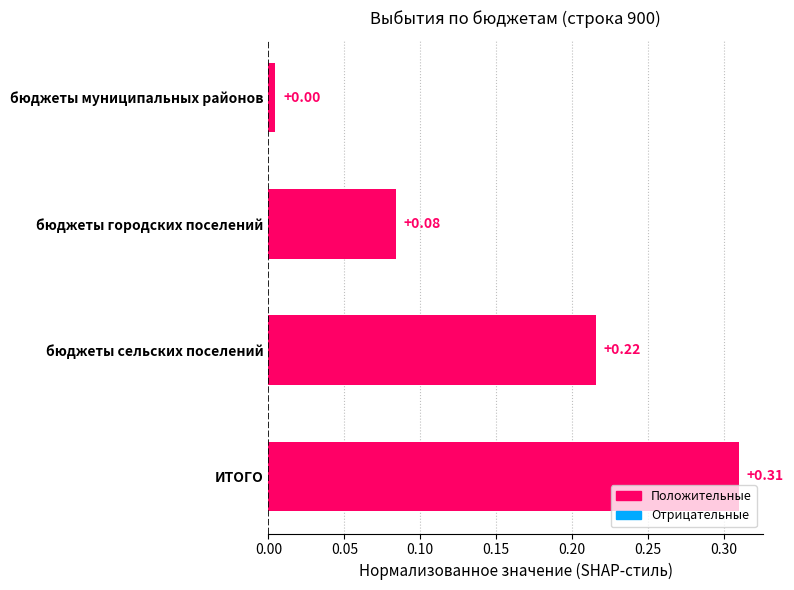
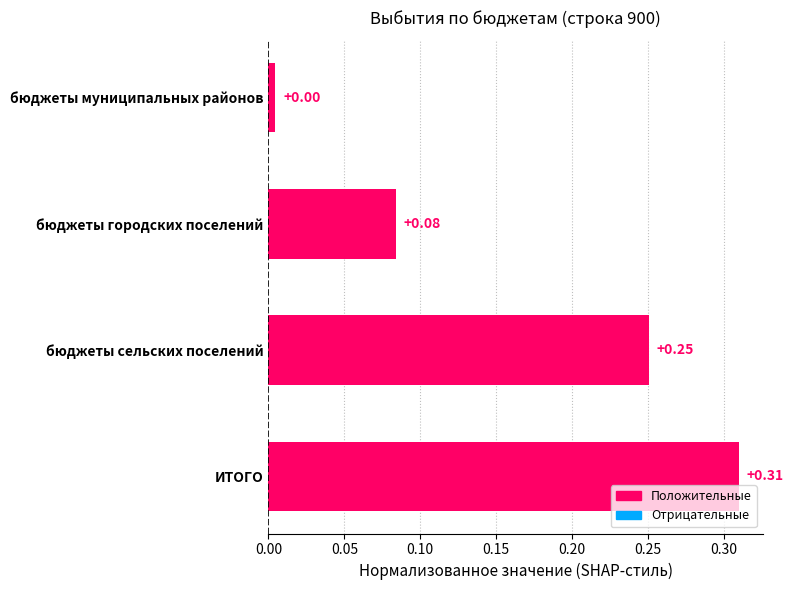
бюджеты сельских поселений: +0.22 -> +0.25
